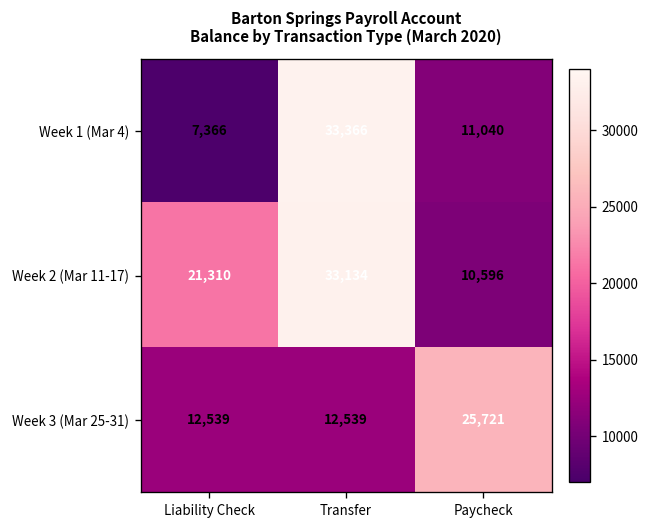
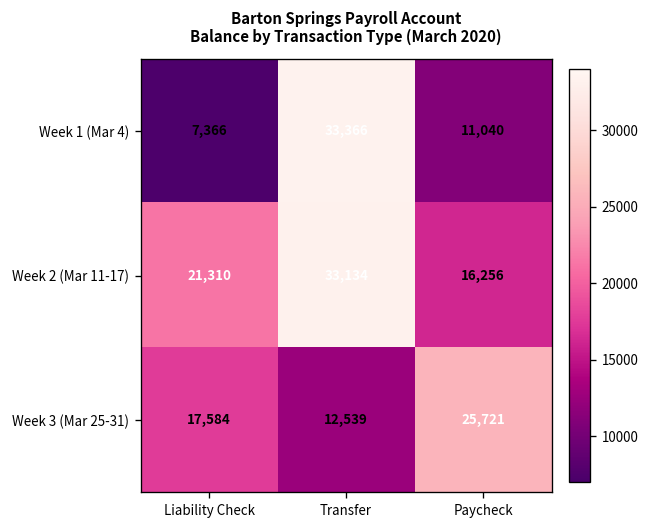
Week 2 (Mar 11-17), Paycheck: 10,596 -> 16,256
Week 3 (Mar 25-31), Liability Check: 12,539 -> 17,584
